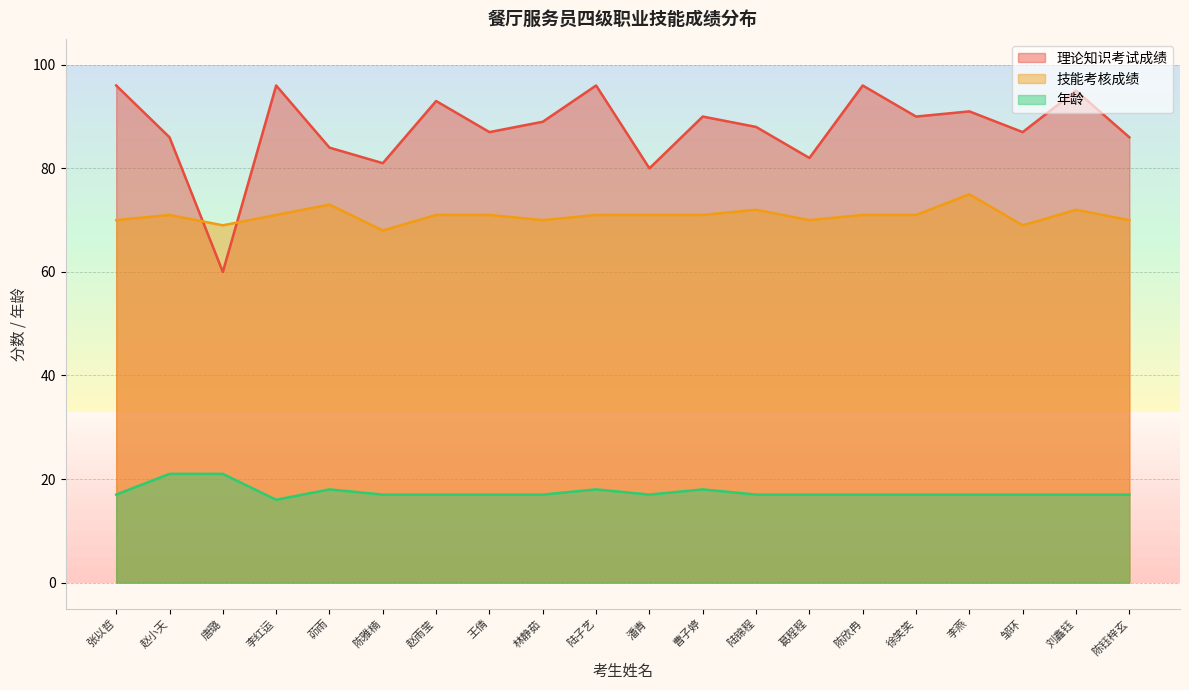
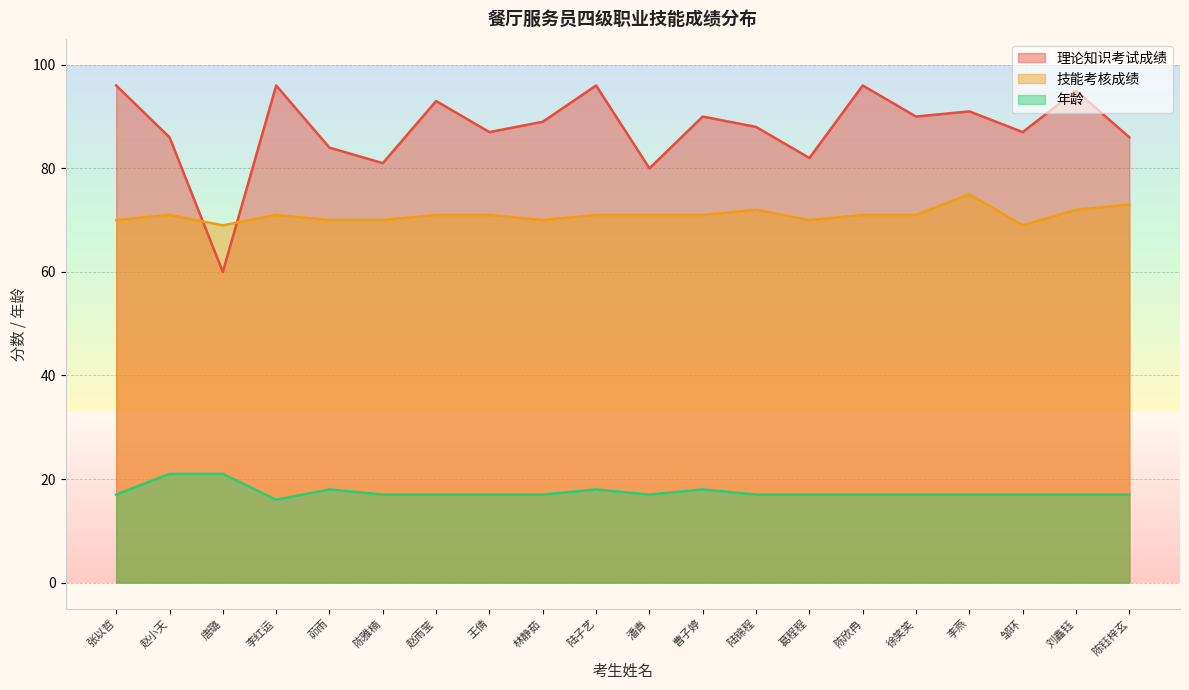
技能考核成绩, 茆雨: 73 -> 70
技能考核成绩, 陈雅楠: 68 -> 70
技能考核成绩, 陈钰梓玄: 70 -> 73
